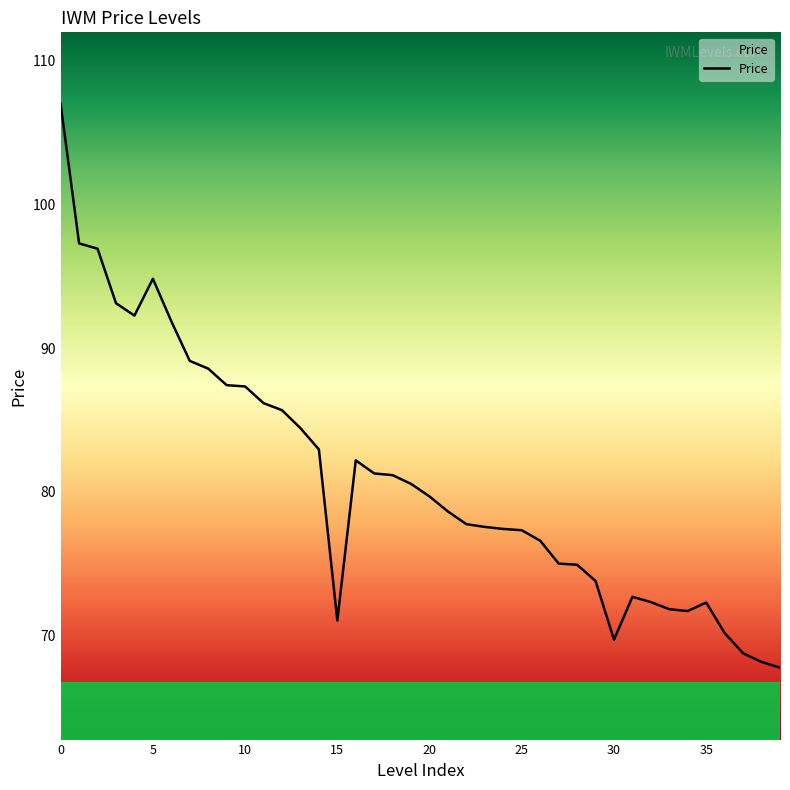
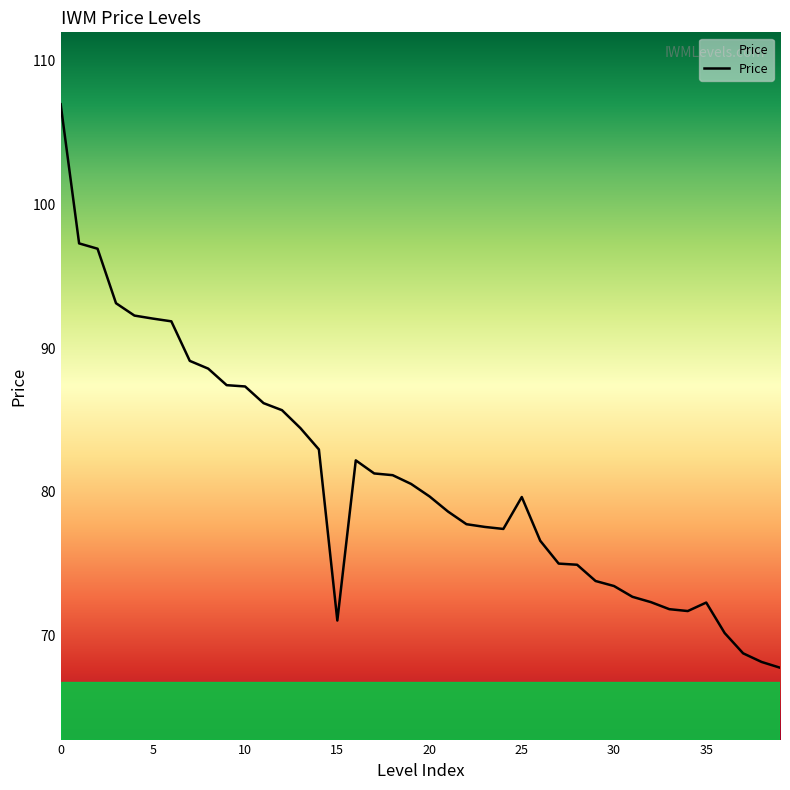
5: 94.8 -> 92.1
25: 77.3 -> 79.6
30: 69.7 -> 73.5
